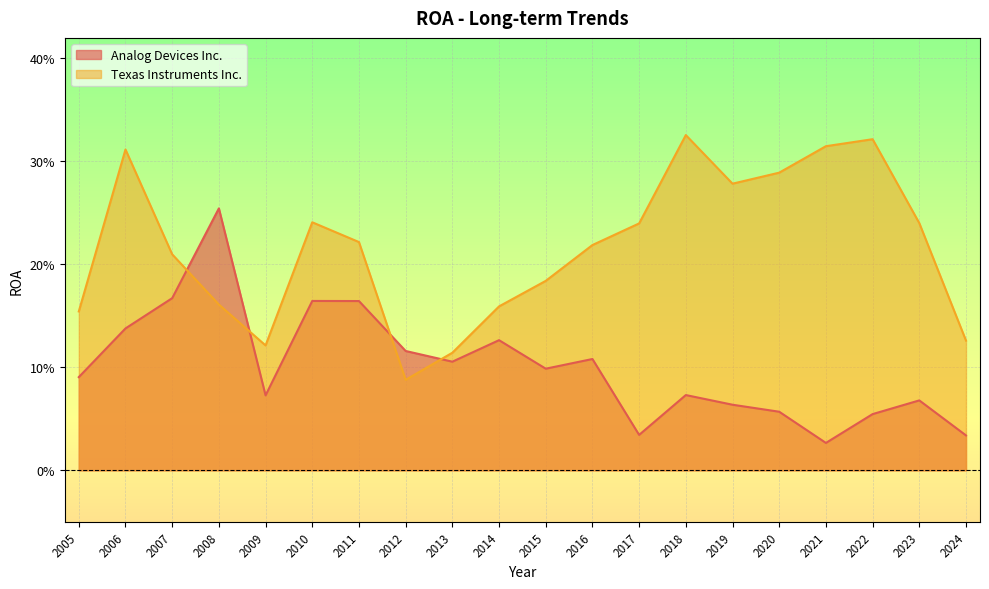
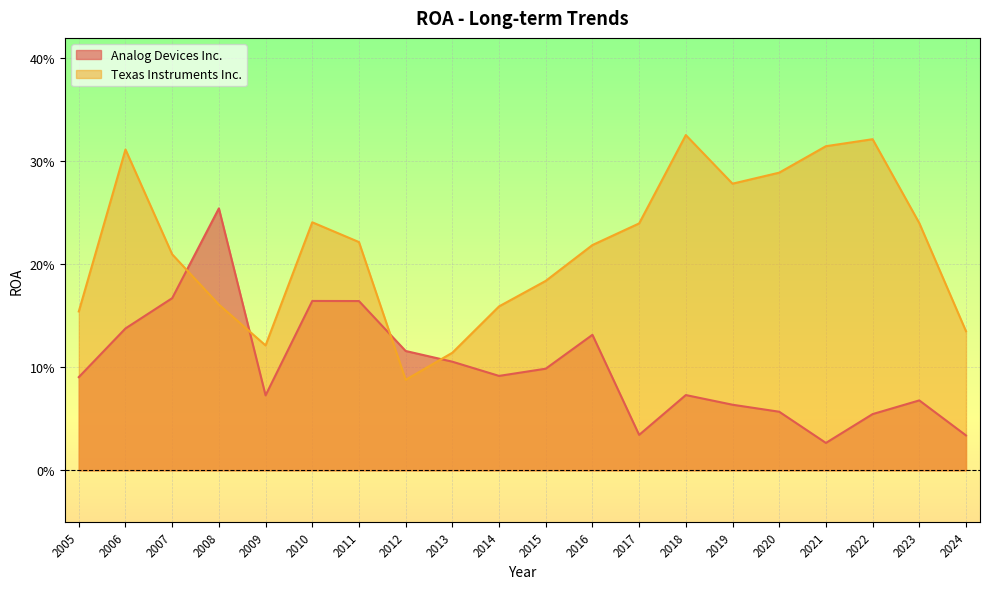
Analog Devices Inc., 2014: 12.6% -> 9.2%
Analog Devices Inc., 2016: 10.8% -> 13.2%
Texas Instruments Inc., 2024: 12.6% -> 13.5%
